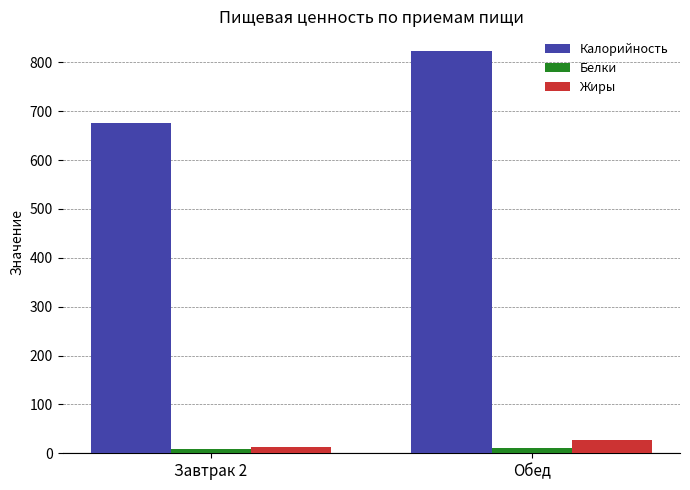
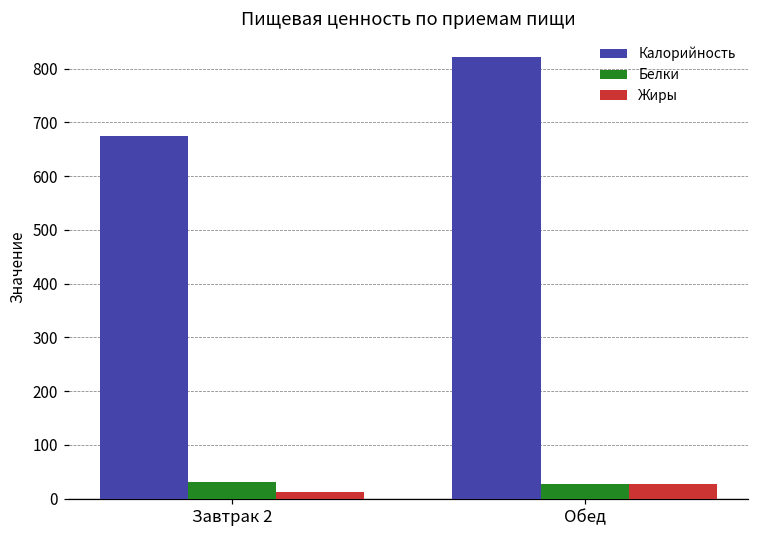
Белки, Завтрак 2: 10 -> 30
Белки, Обед: 10 -> 30
